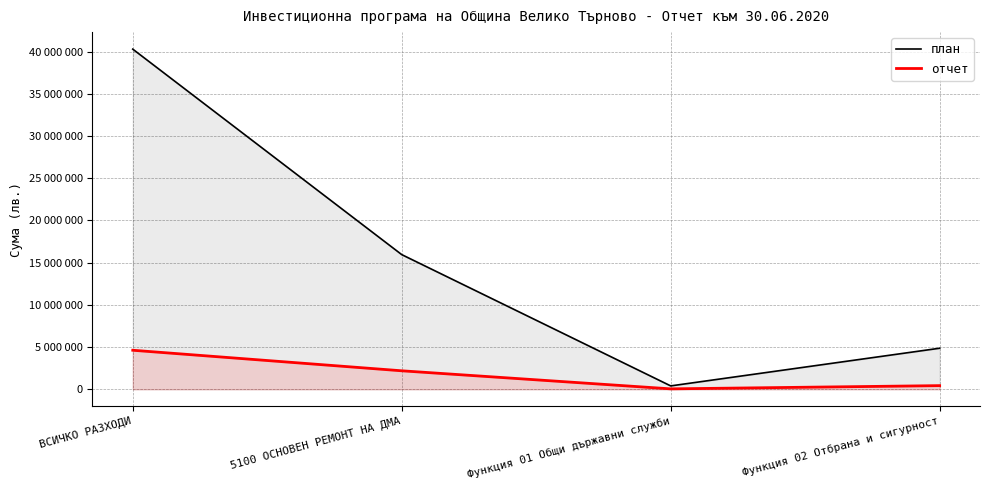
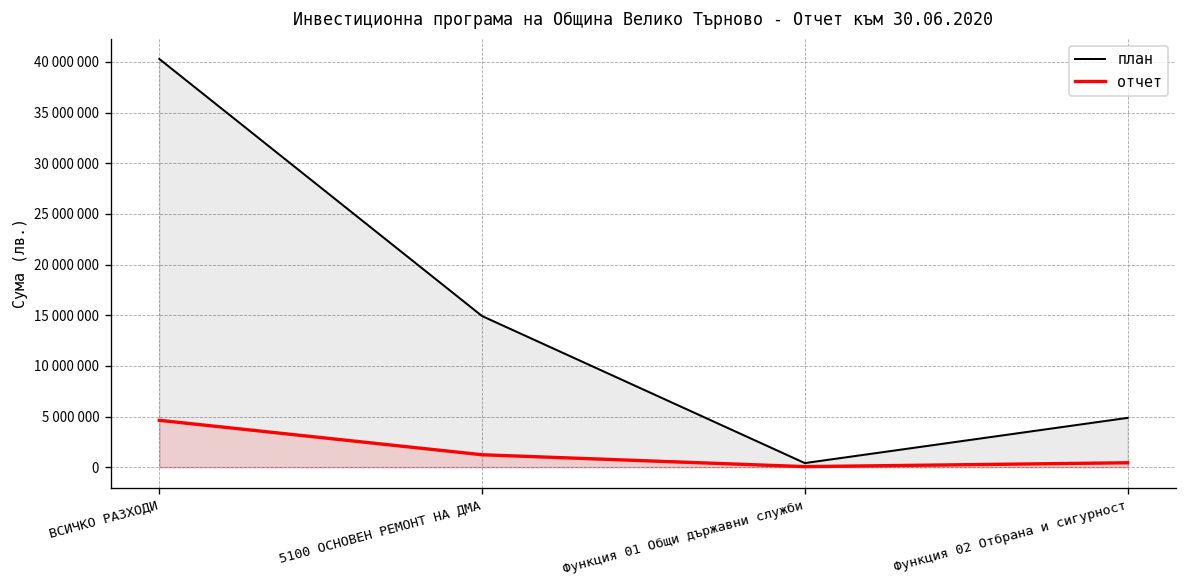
план, 5100 ОСНОВЕН РЕМОНТ НА ДМА: 16000000 -> 15000000
отчет, 5100 ОСНОВЕН РЕМОНТ НА ДМА: 2000000 -> 1000000
